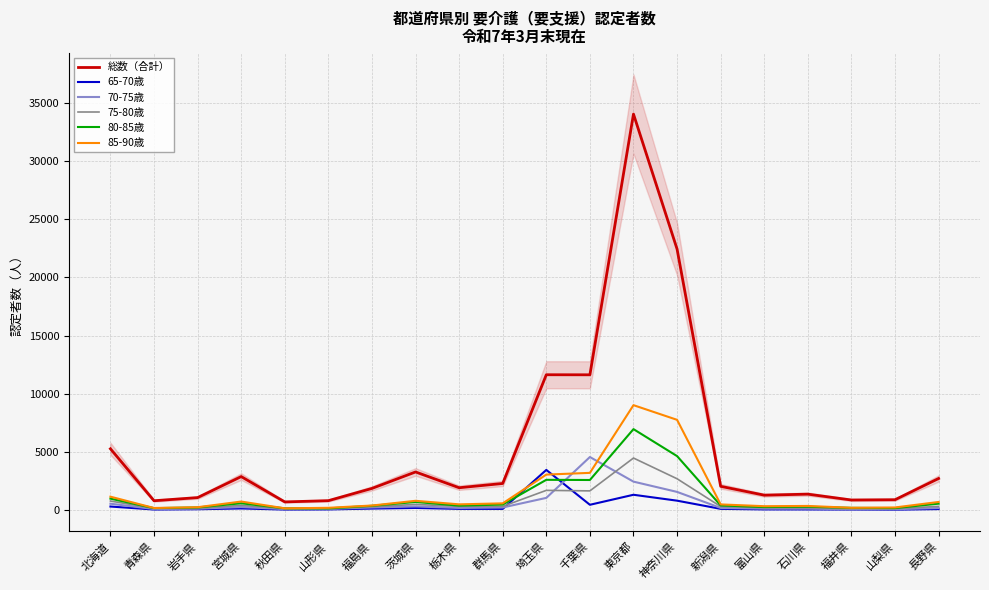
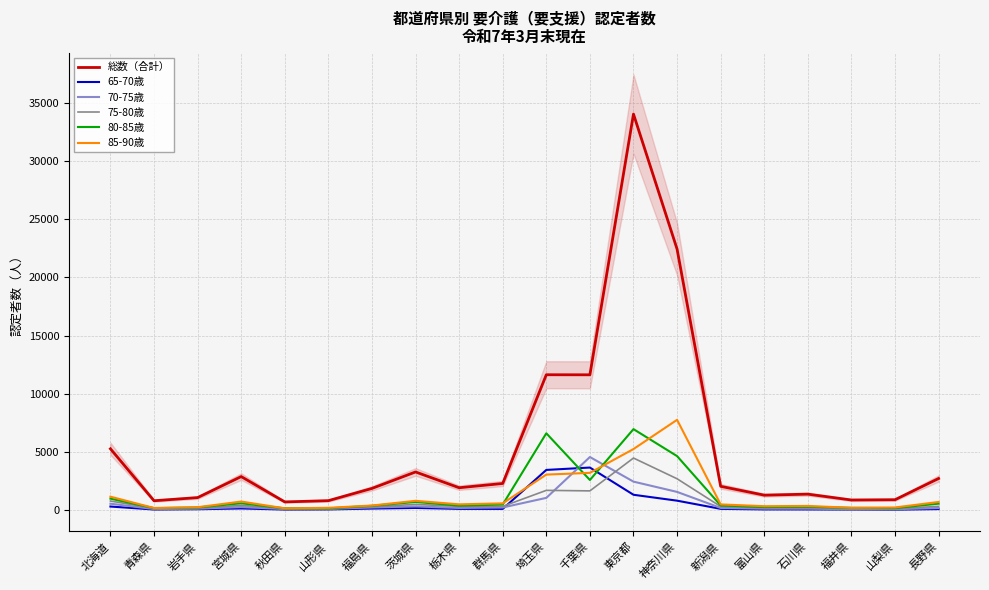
80-85歳, 埼玉県: 2600 -> 6600
65-70歳, 千葉県: 500 -> 3700
85-90歳, 東京都: 9000 -> 5200
